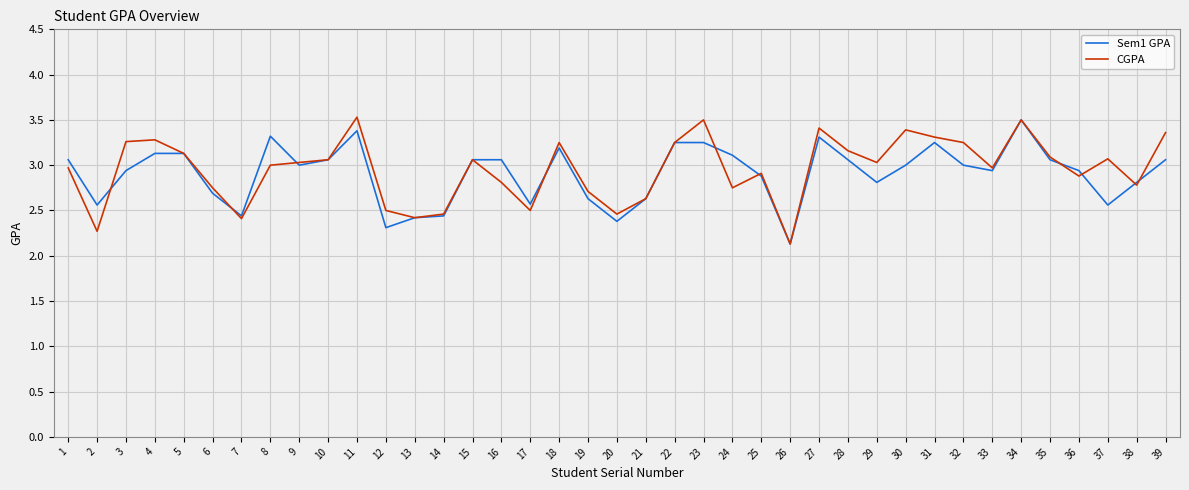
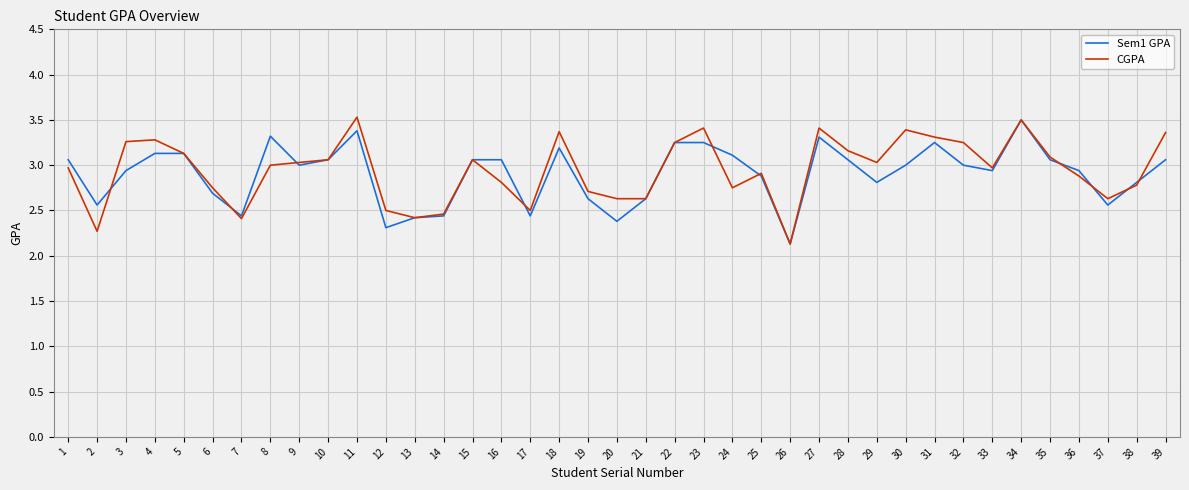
Sem1 GPA, 17: 2.6 -> 2.4
CGPA, 18: 3.3 -> 3.4
CGPA, 20: 2.5 -> 2.6
CGPA, 23: 3.5 -> 3.4
CGPA, 37: 3.1 -> 2.6
